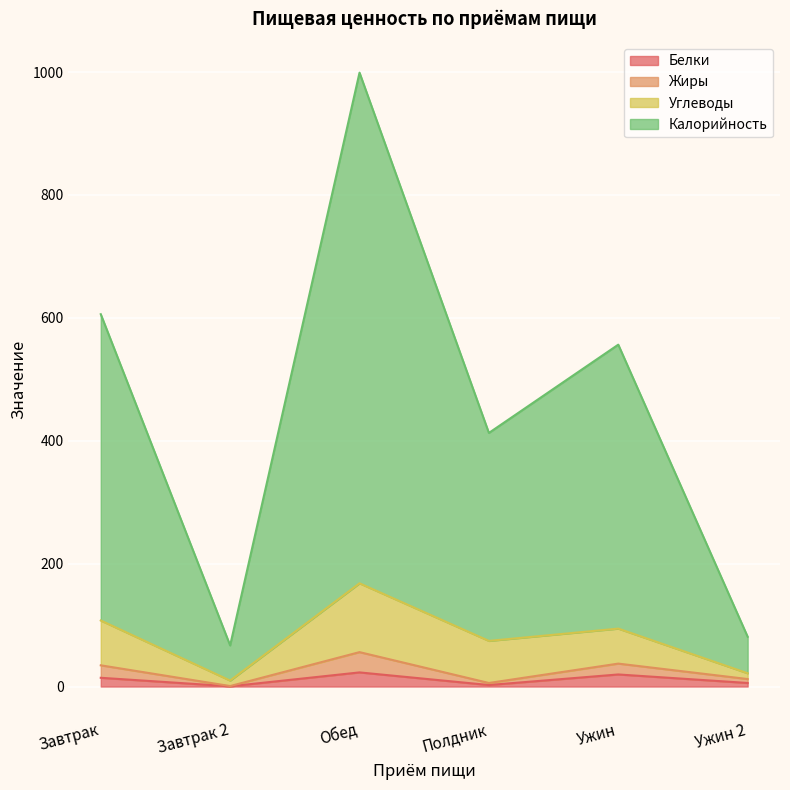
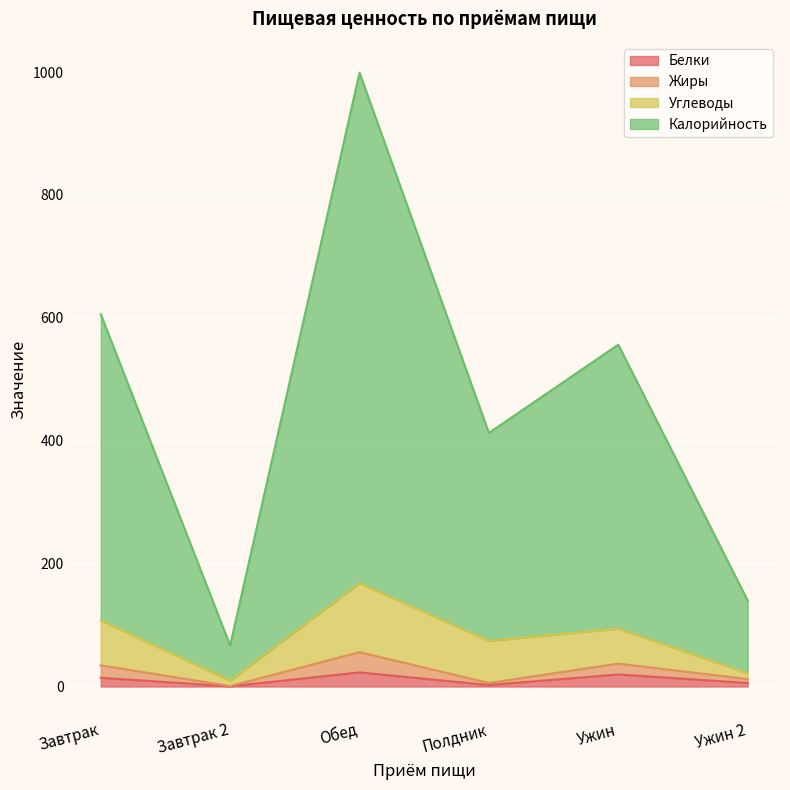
Калорийность, Ужин 2: 60 -> 120
